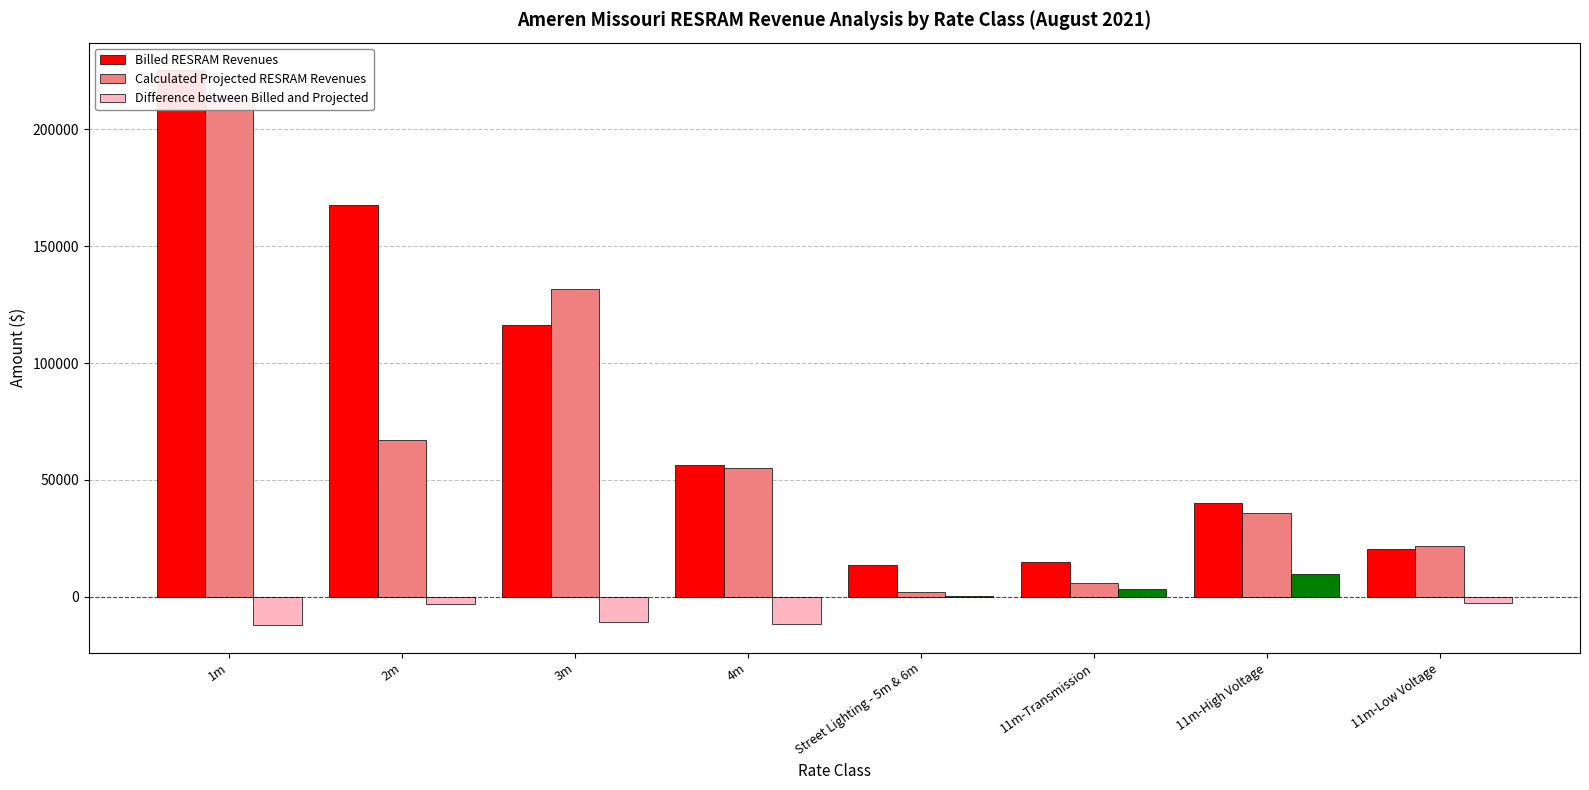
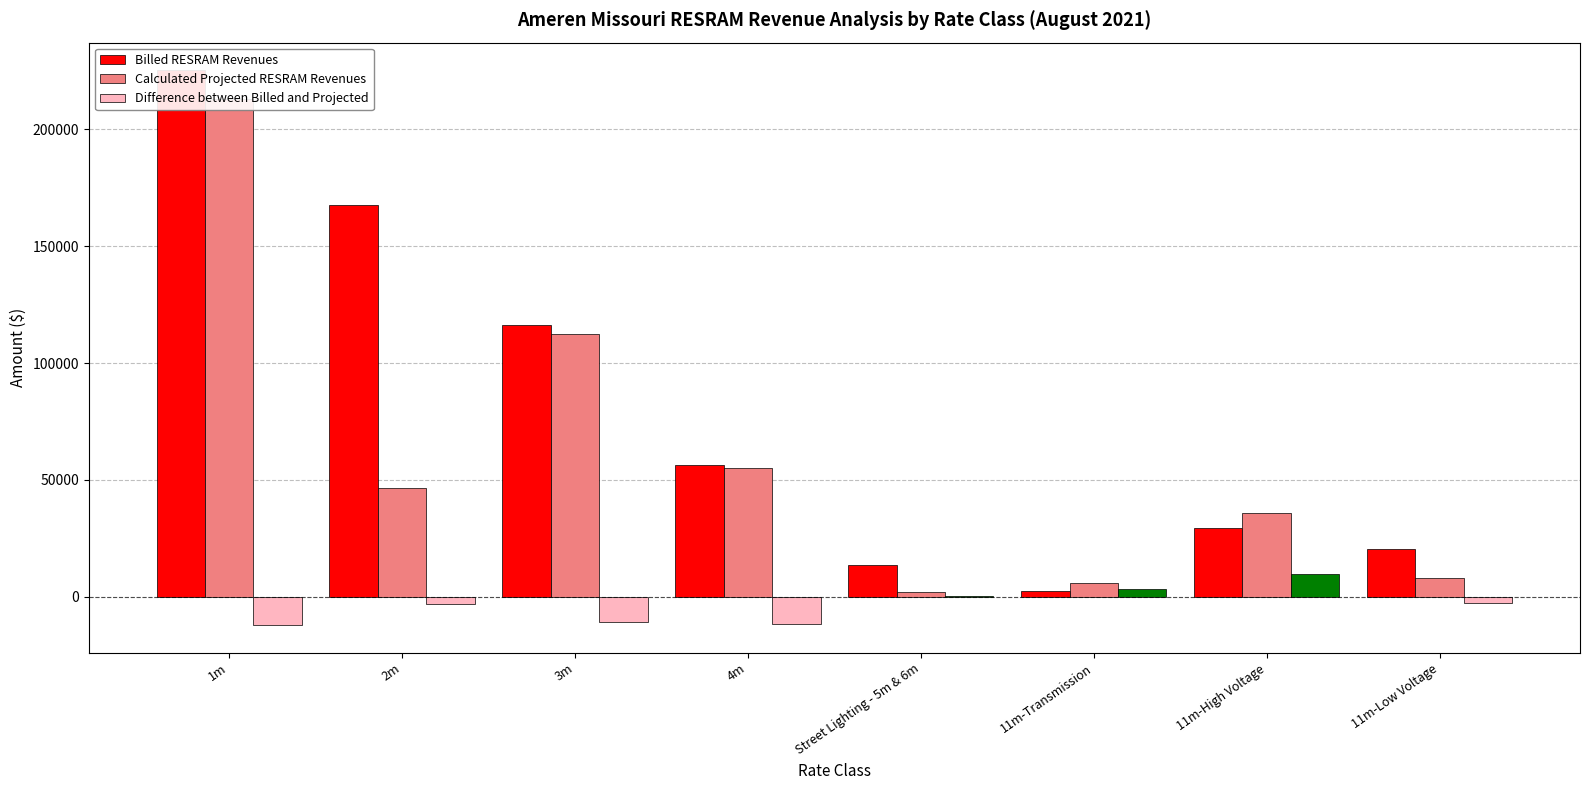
Calculated Projected RESRAM Revenues, 2m: 67000 -> 47000
Calculated Projected RESRAM Revenues, 3m: 132000 -> 112000
Billed RESRAM Revenues, 11m-Transmission: 15000 -> 3000
Billed RESRAM Revenues, 11m-High Voltage: 40000 -> 29000
Calculated Projected RESRAM Revenues, 11m-Low Voltage: 22000 -> 8000
